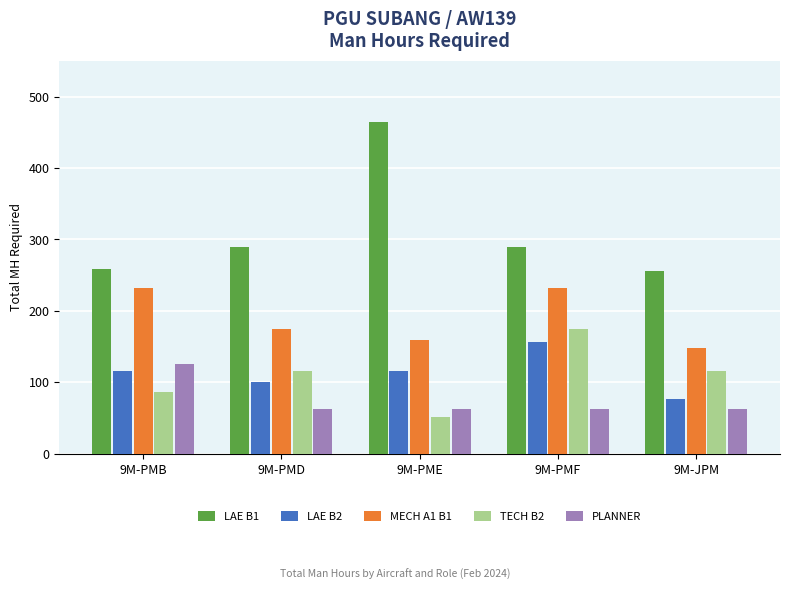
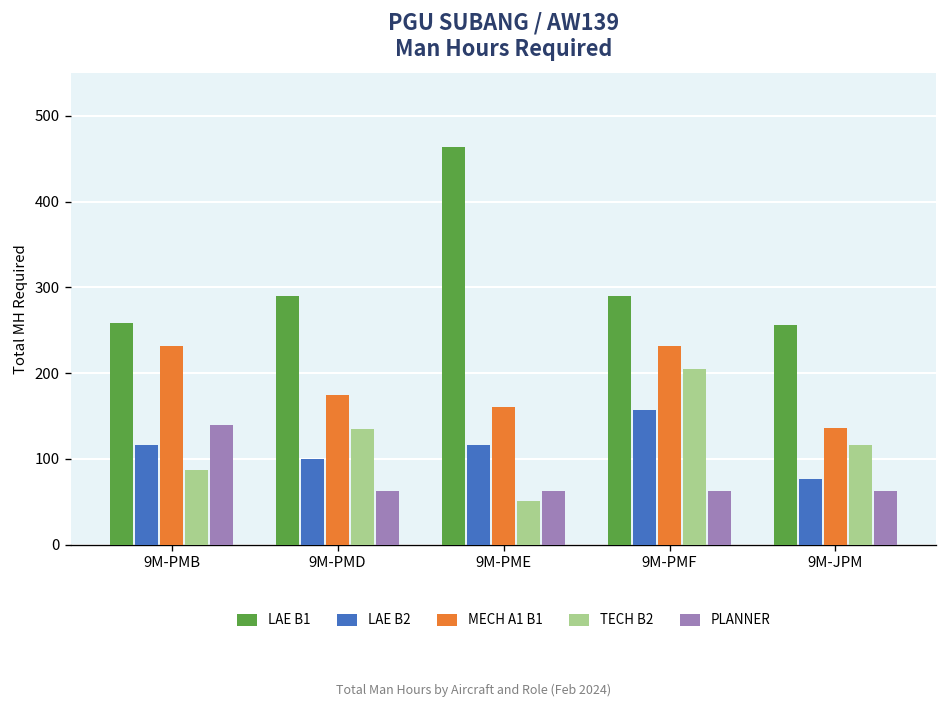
PLANNER, 9M-PMB: 130 -> 140
TECH B2, 9M-PMD: 120 -> 140
TECH B2, 9M-PMF: 170 -> 210
MECH A1 B1, 9M-JPM: 150 -> 140
